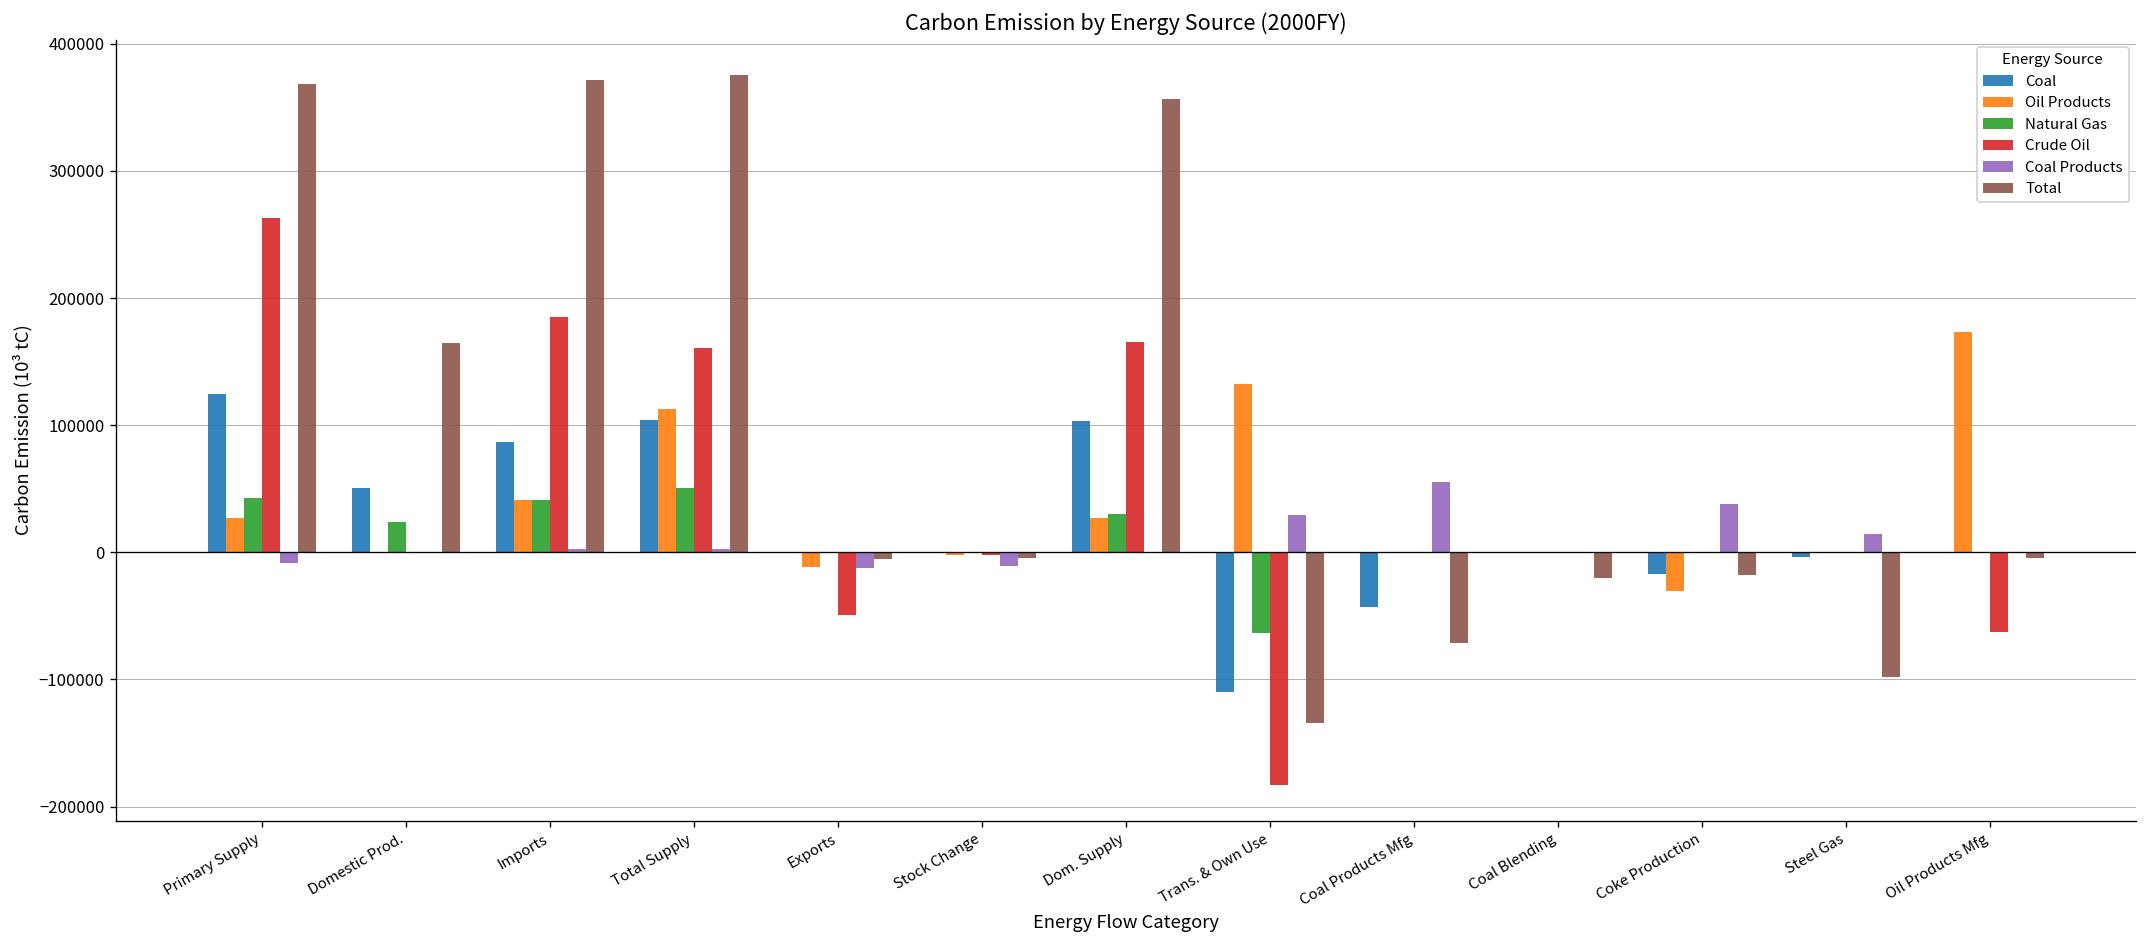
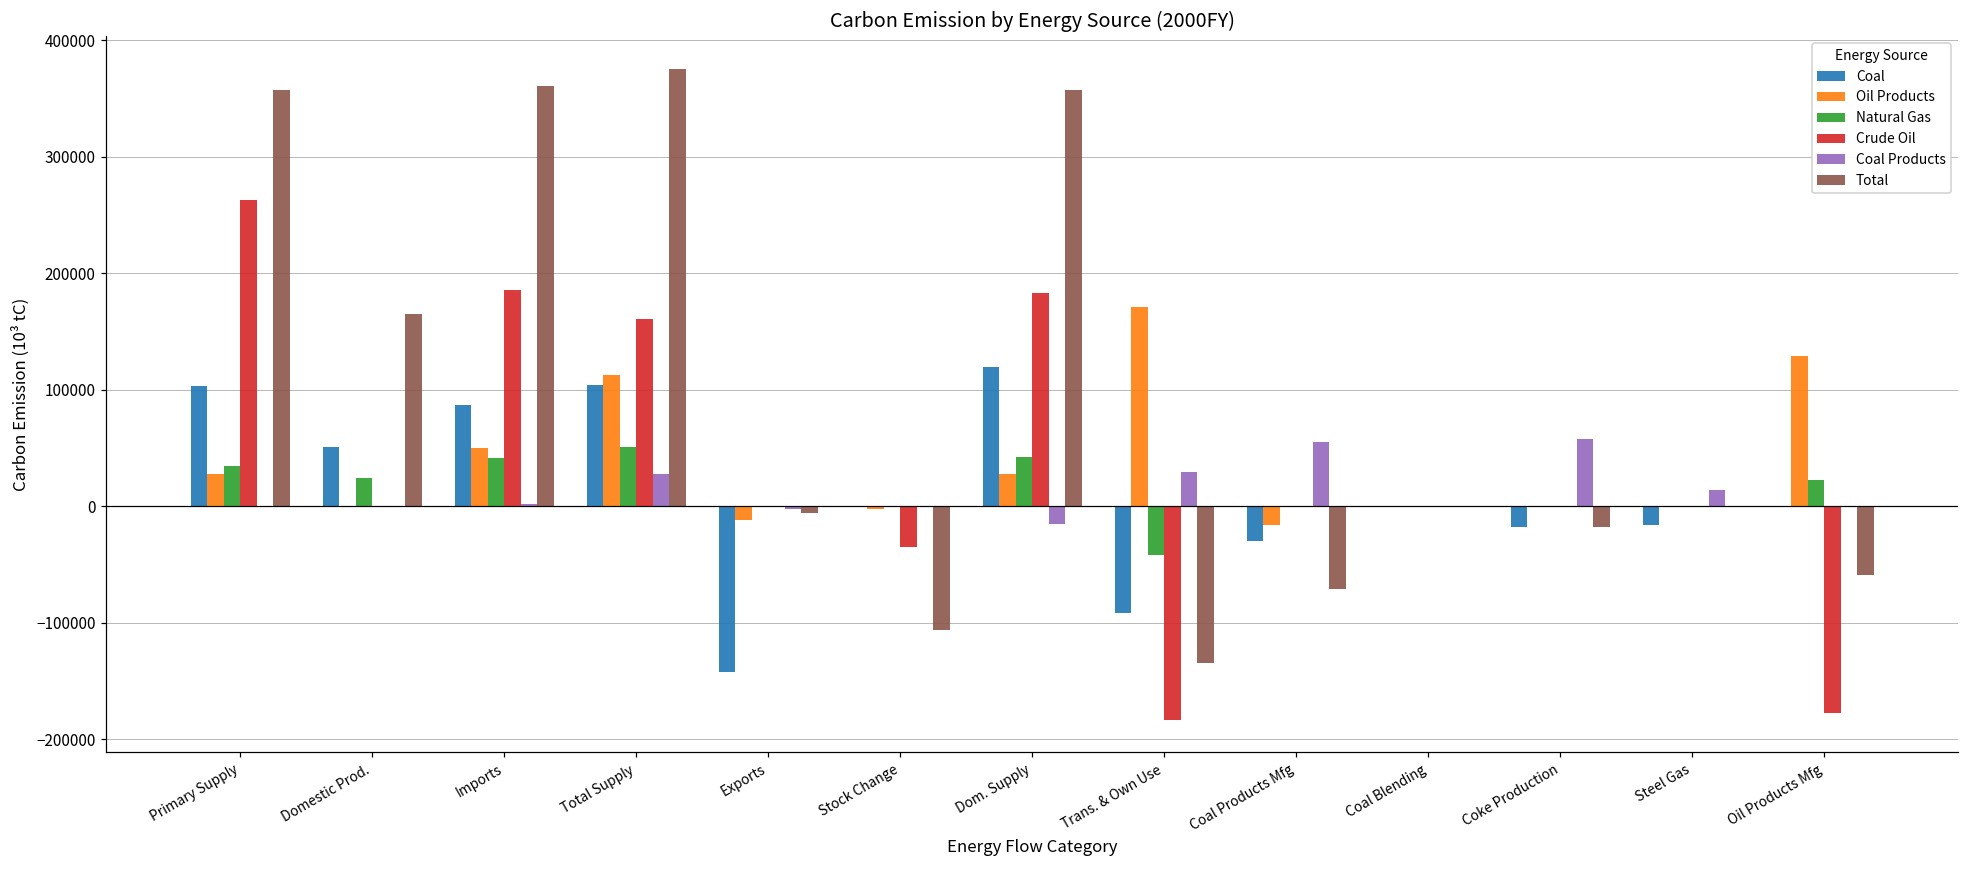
Coal, Primary Supply: 125000 -> 104000
Natural Gas, Primary Supply: 43000 -> 35000
Coal Products, Primary Supply: -8000 -> 0
Total, Primary Supply: 368000 -> 357000
Oil Products, Imports: 41000 -> 50000
Total, Imports: 372000 -> 361000
Coal Products, Total Supply: 2000 -> 28000
Coal, Exports: 0 -> -142000
Crude Oil, Exports: -49000 -> 0
Coal Products, Exports: -13000 -> -2000
Crude Oil, Stock Change: -2000 -> -35000
Coal Products, Stock Change: -10000 -> 0
Total, Stock Change: -4000 -> -106000
Coal, Dom. Supply: 104000 -> 120000
Natural Gas, Dom. Supply: 30000 -> 43000
Crude Oil, Dom. Supply: 166000 -> 183000
Coal Products, Dom. Supply: 0 -> -15000
Coal, Trans. & Own Use: -110000 -> -91000
Oil Products, Trans. & Own Use: 133000 -> 171000
Natural Gas, Trans. & Own Use: -63000 -> -42000
Coal, Coal Products Mfg: -43000 -> -30000
Oil Products, Coal Products Mfg: -1000 -> -16000
Total, Coal Blending: -21000 -> 0
Oil Products, Coke Production: -30000 -> -1000
Coal Products, Coke Production: 38000 -> 58000
Coal, Steel Gas: -3000 -> -16000
Total, Steel Gas: -98000 -> 0
Oil Products, Oil Products Mfg: 173000 -> 129000
Natural Gas, Oil Products Mfg: 0 -> 22000
Crude Oil, Oil Products Mfg: -62000 -> -177000
Total, Oil Products Mfg: -4000 -> -59000
